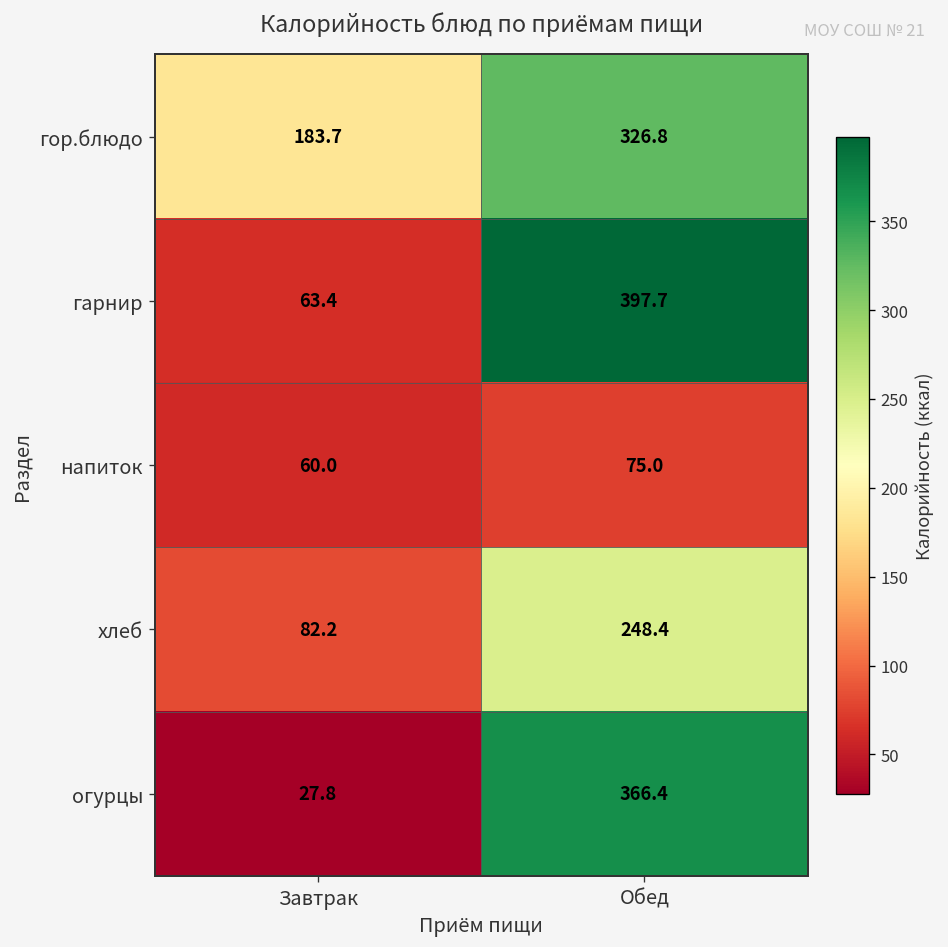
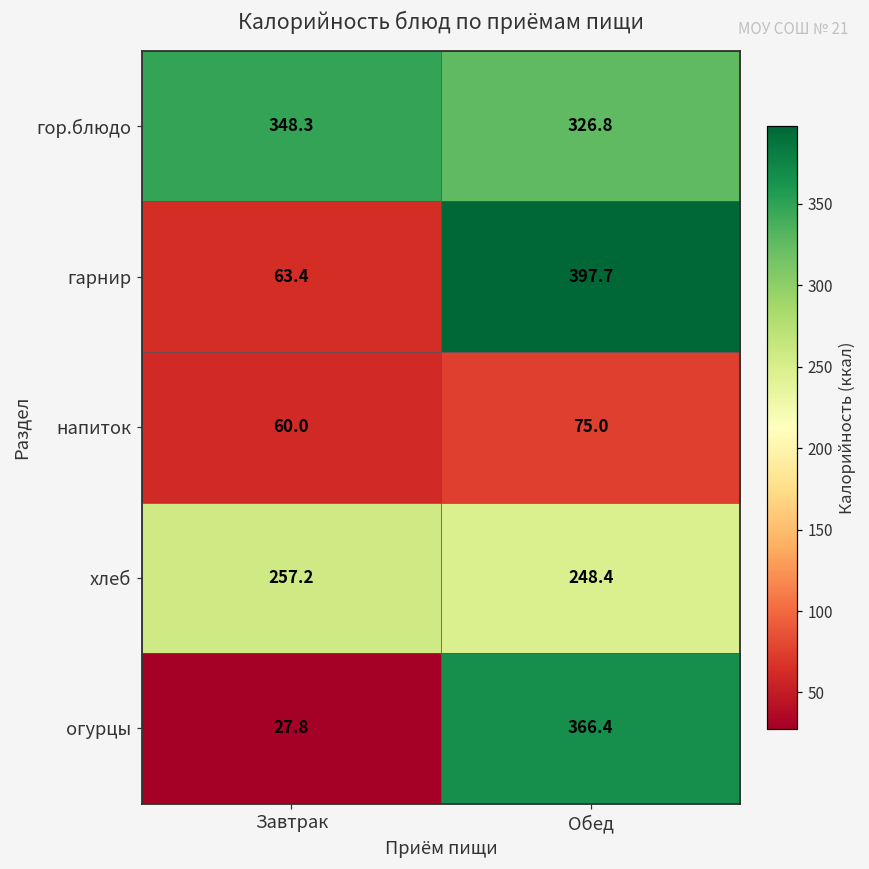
гор.блюдо, Завтрак: 183.7 -> 348.3
хлеб, Завтрак: 82.2 -> 257.2
